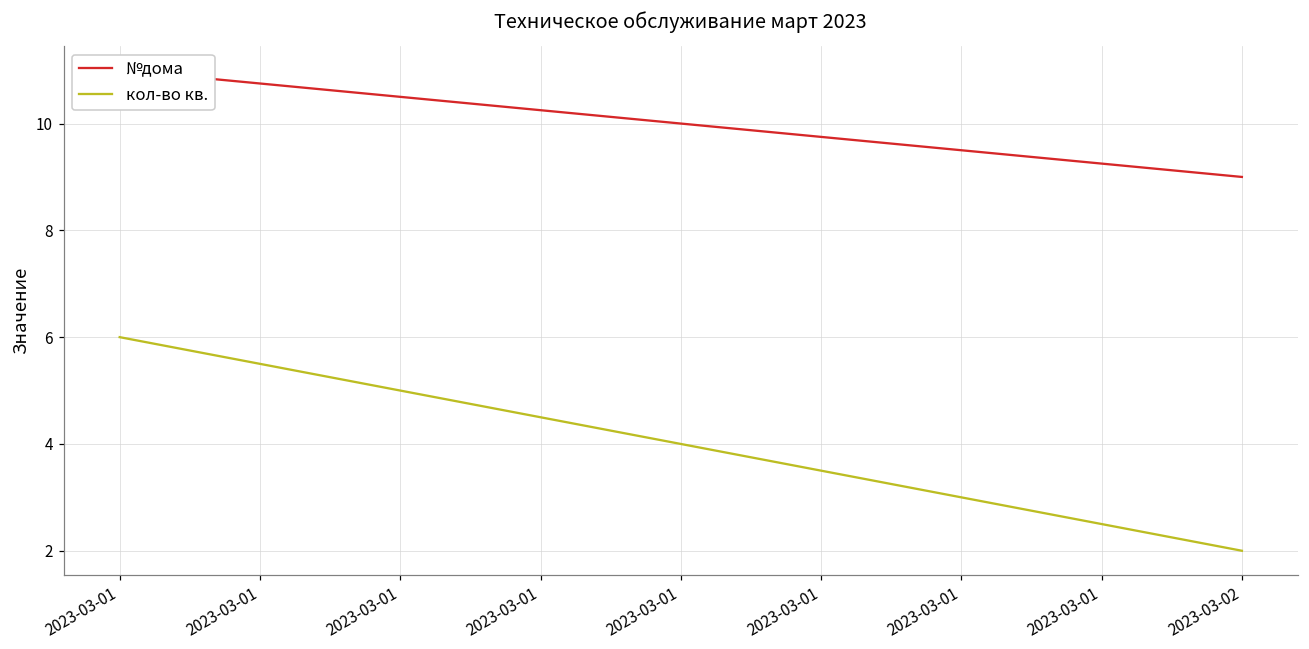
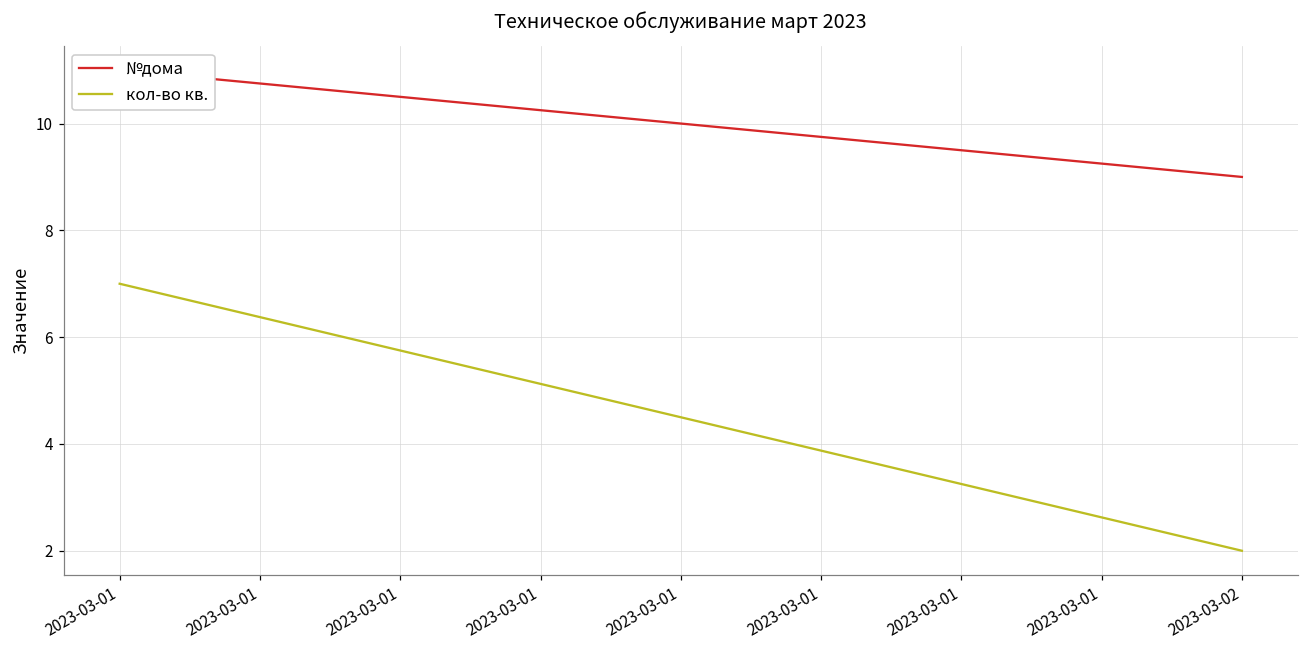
кол-во кв., 2023-03-01: 6 -> 7
